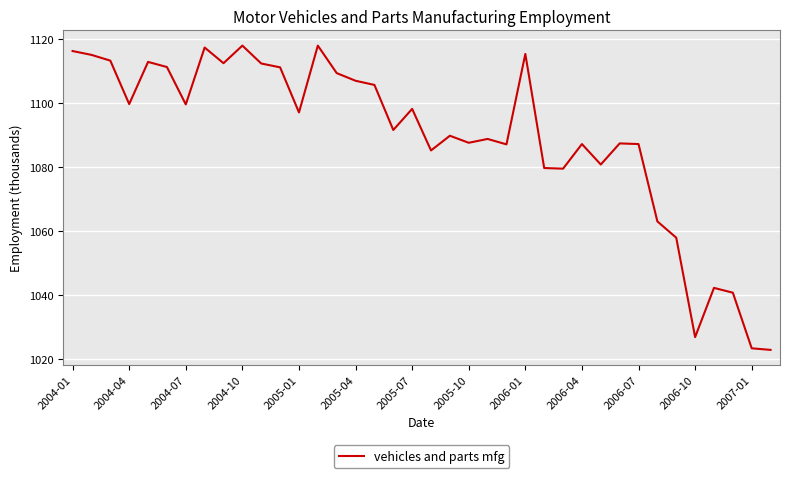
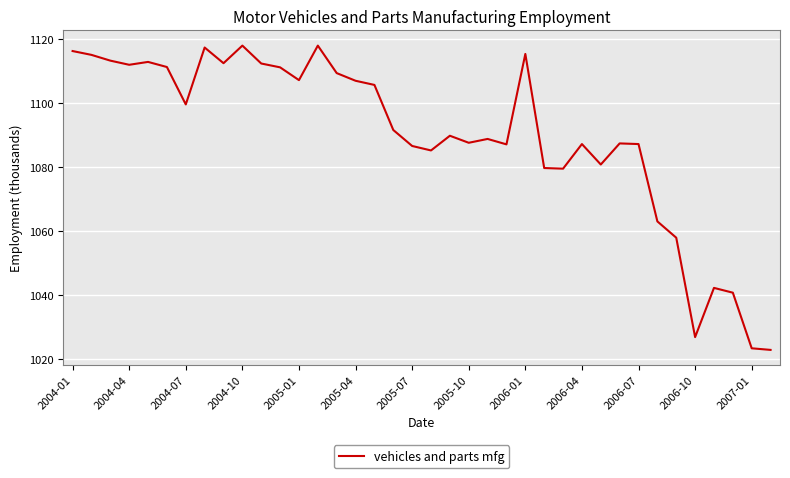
2004-04: 1100 -> 1112
2005-01: 1097 -> 1107
2005-07: 1098 -> 1087
